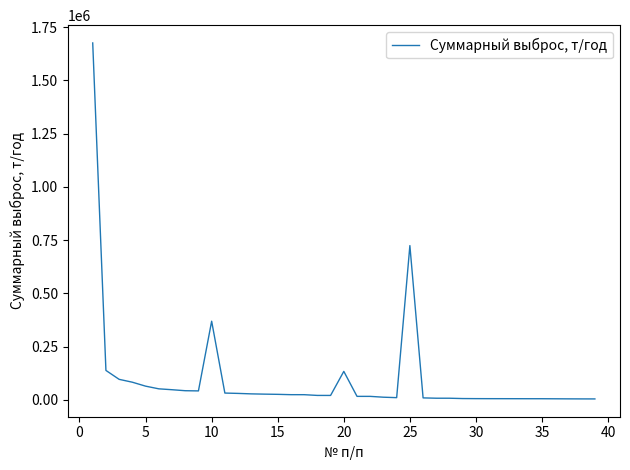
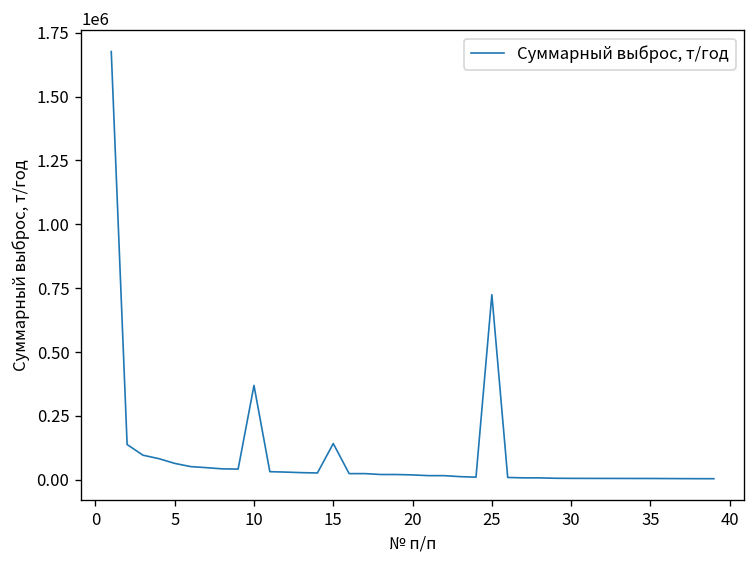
15: 30000 -> 140000
20: 130000 -> 20000
